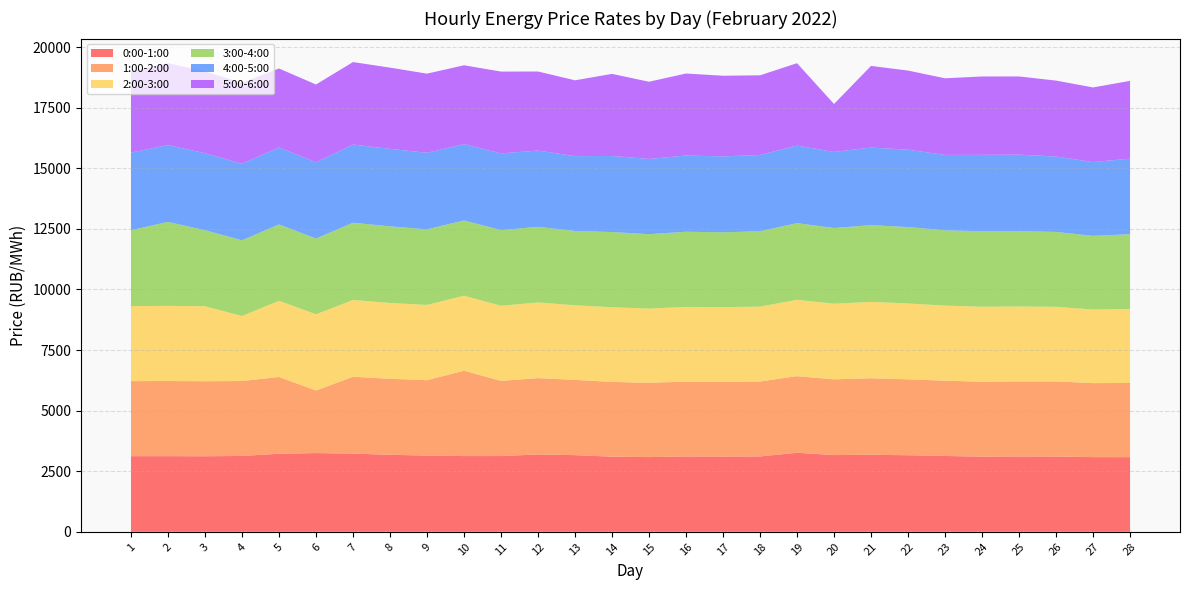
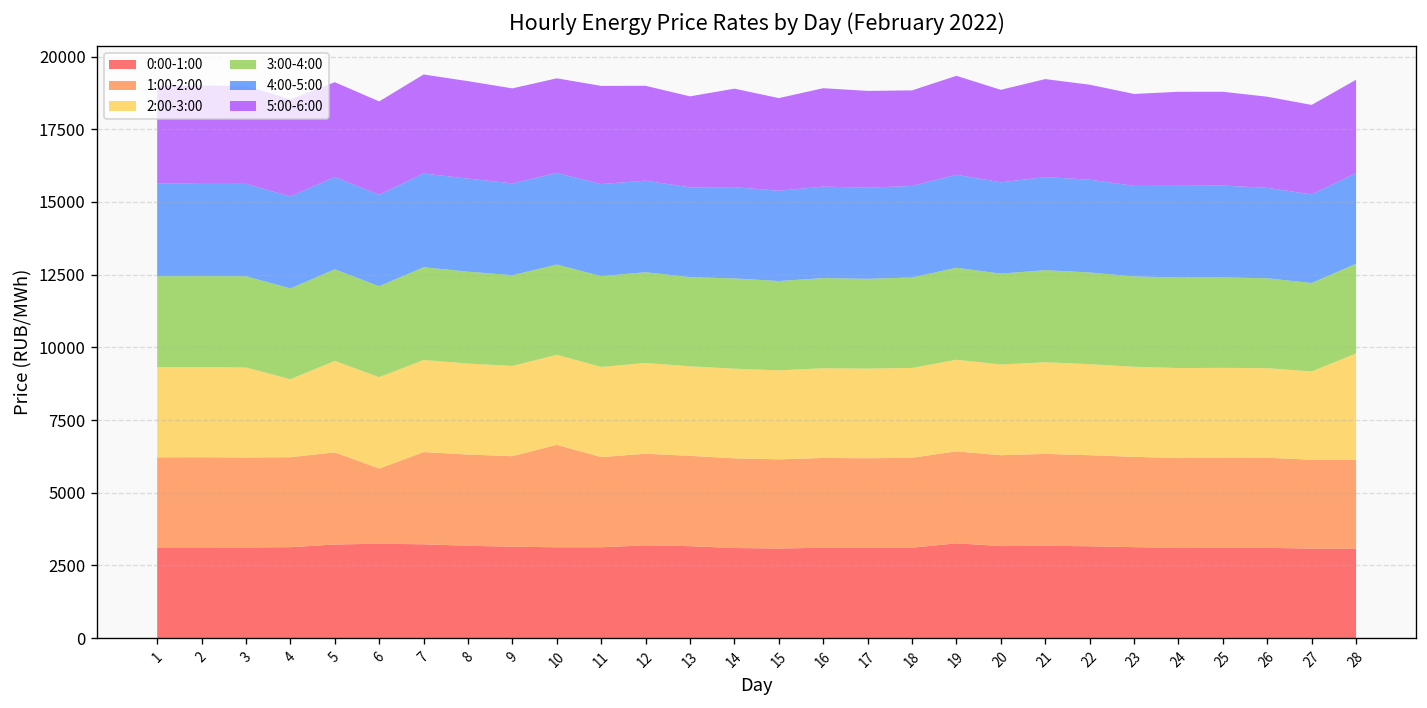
3:00-4:00, 2: 3500 -> 3100
5:00-6:00, 20: 2000 -> 3200
2:00-3:00, 28: 3100 -> 3600
